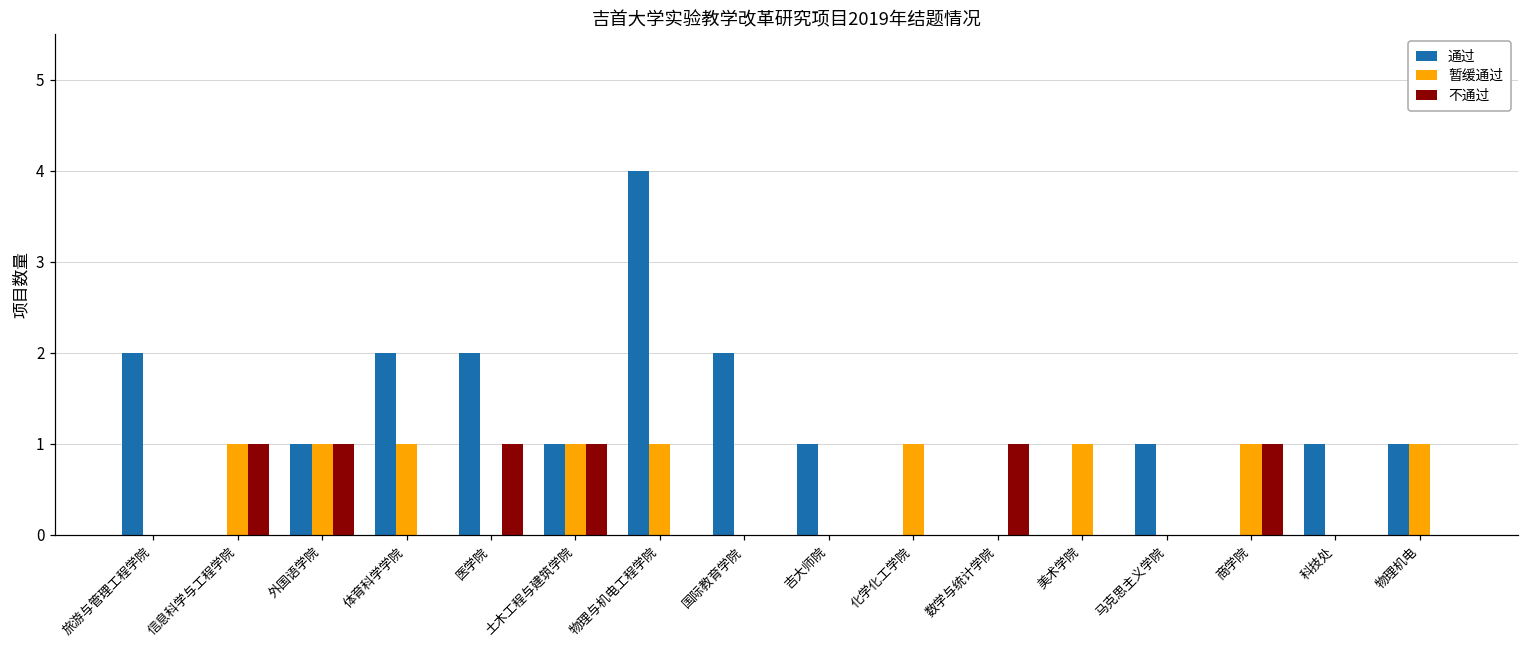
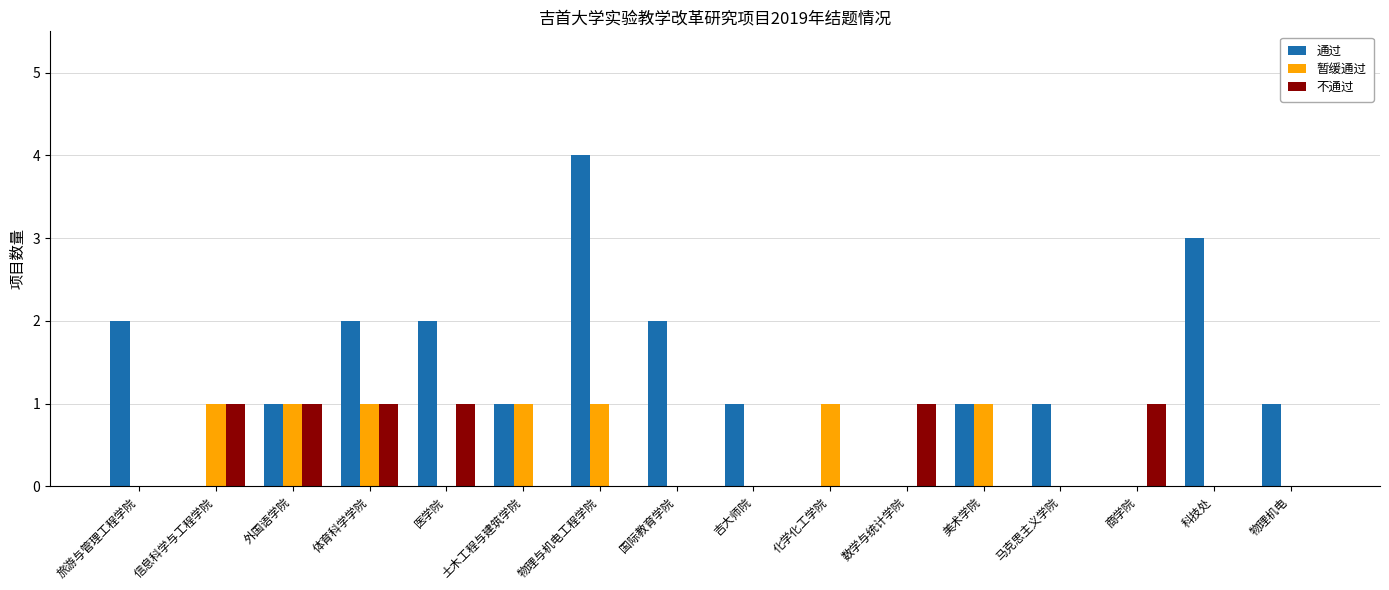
不通过, 体育科学学院: 0 -> 1
不通过, 土木工程与建筑学院: 1 -> 0
通过, 美术学院: 0 -> 1
暂缓通过, 商学院: 1 -> 0
通过, 科技处: 1 -> 3
暂缓通过, 物理机电: 1 -> 0
